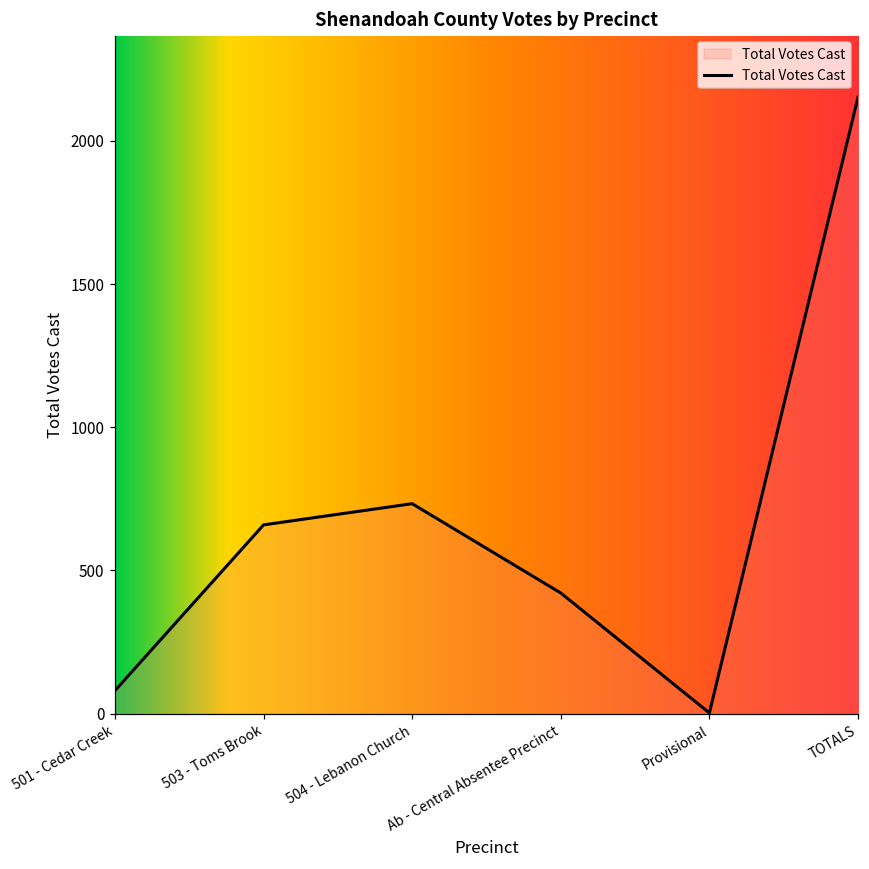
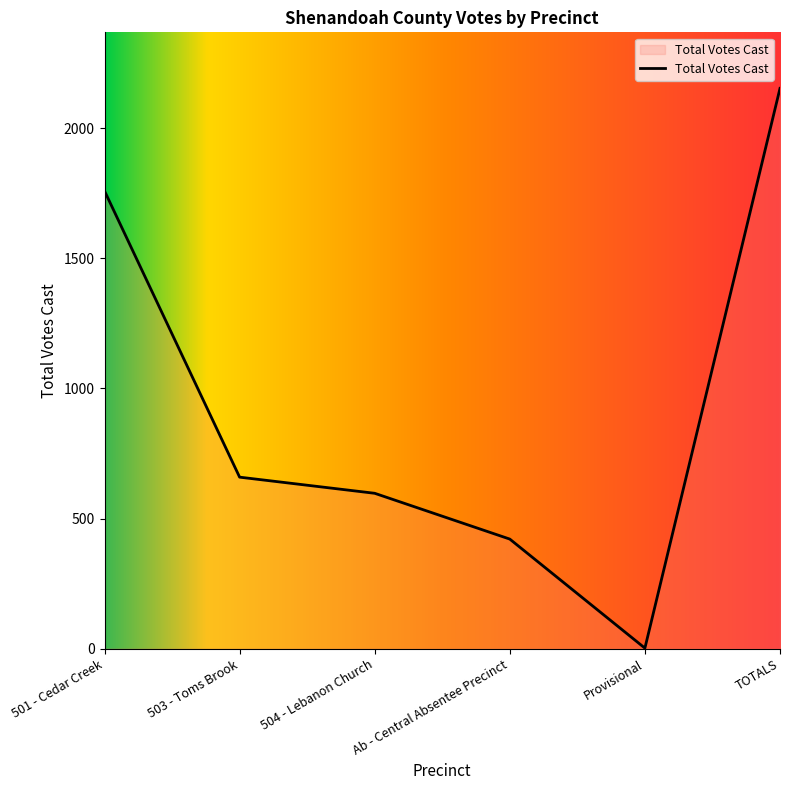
501 - Cedar Creek: 80 -> 1760
504 - Lebanon Church: 730 -> 600
